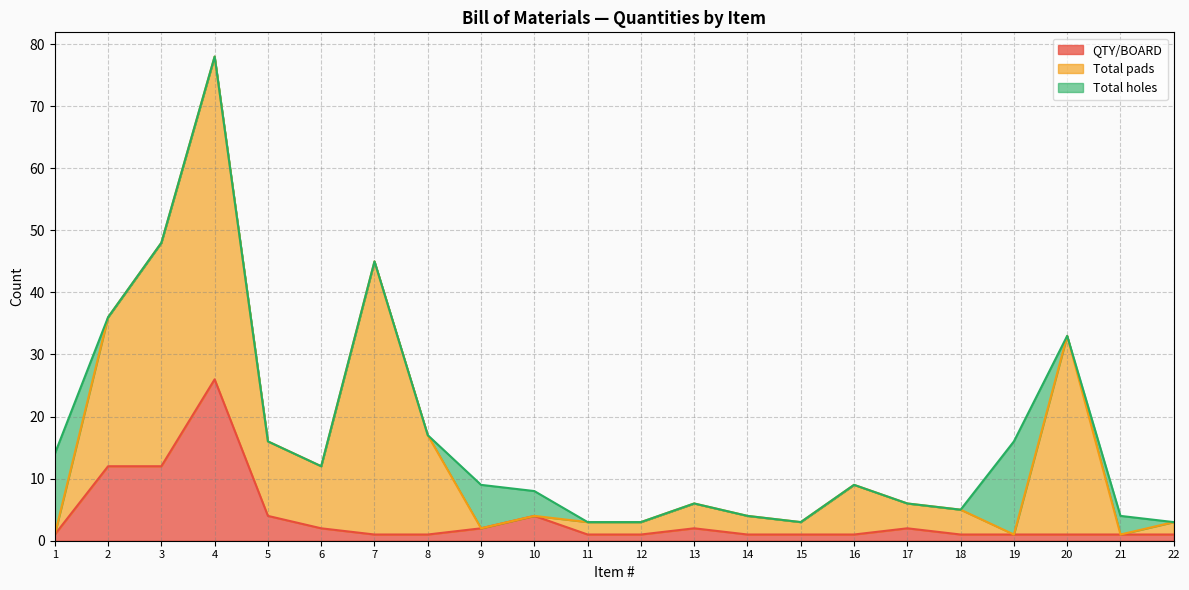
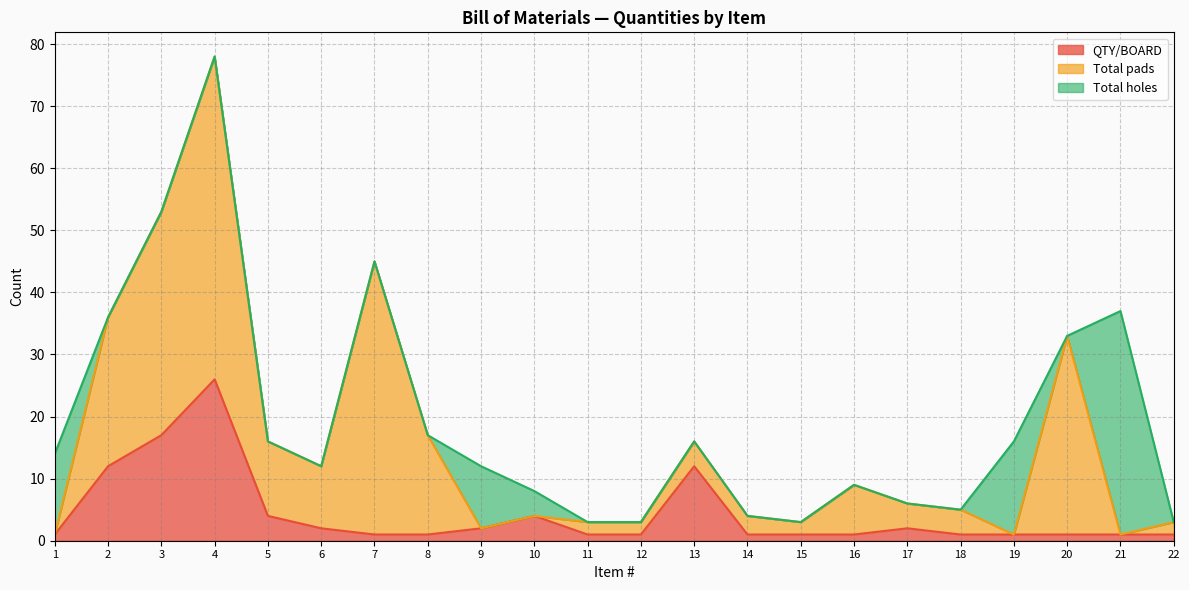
QTY/BOARD, 3: 12 -> 17
Total holes, 9: 7 -> 10
QTY/BOARD, 13: 2 -> 12
Total holes, 21: 3 -> 36
